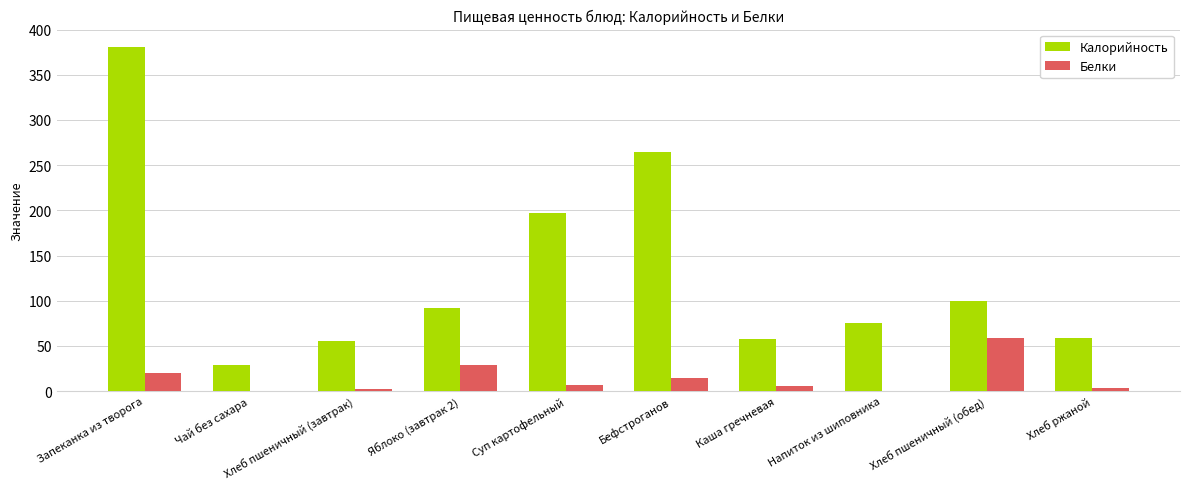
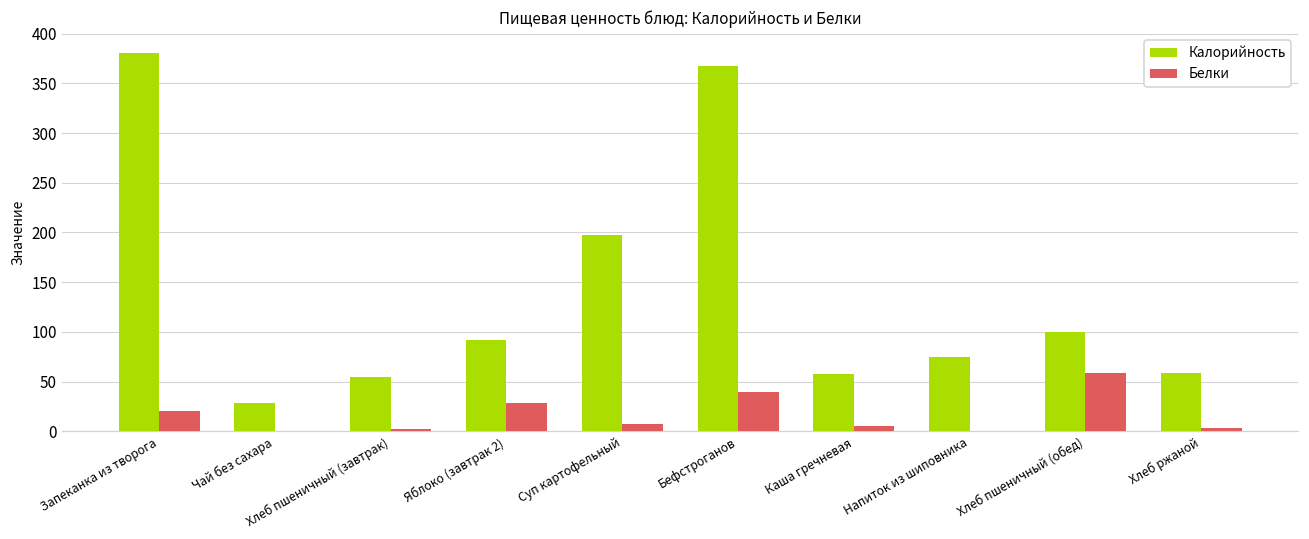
Калорийность, Бефстроганов: 260 -> 370
Белки, Бефстроганов: 20 -> 40
